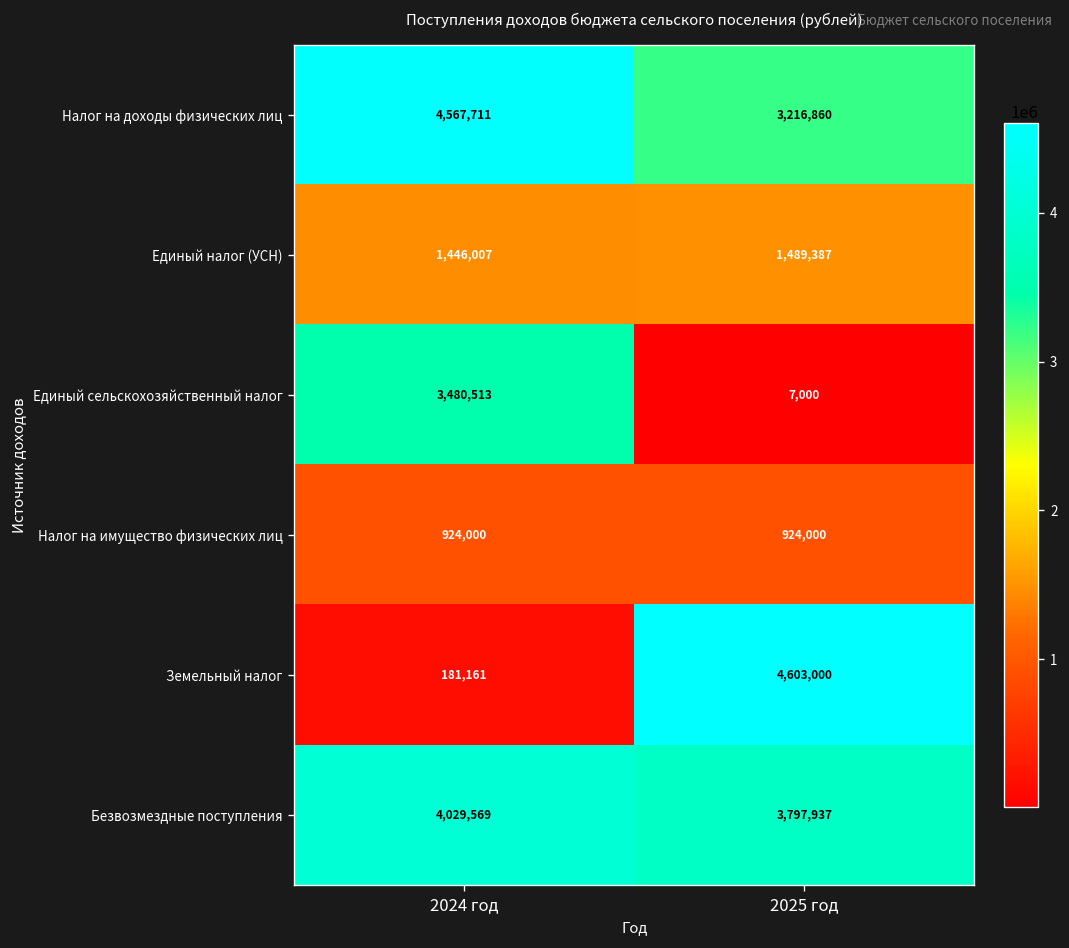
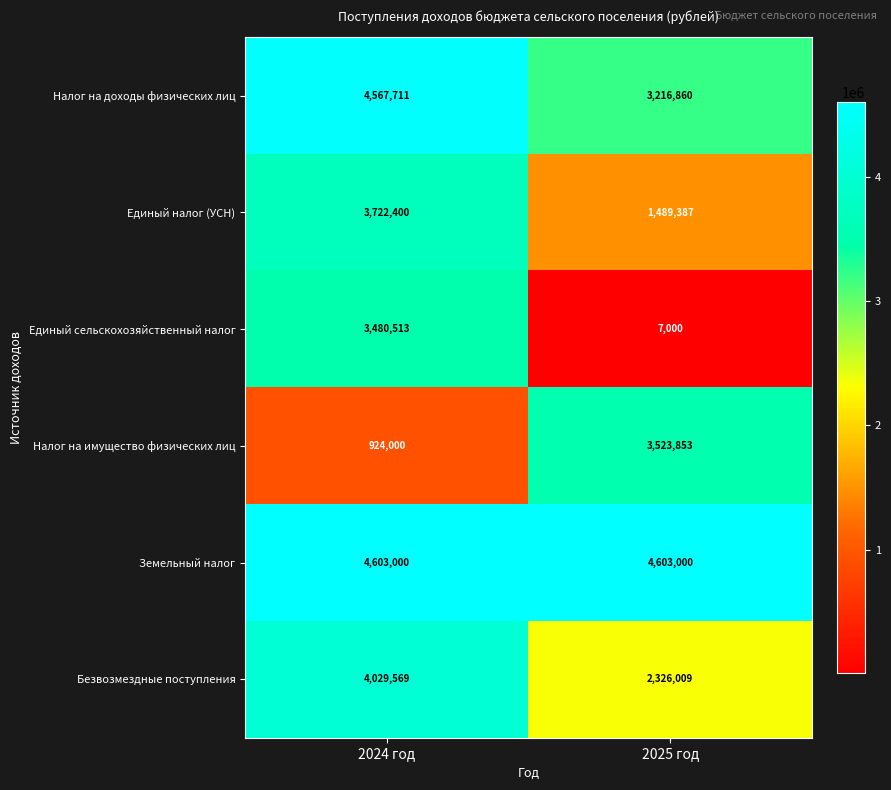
Единый налог (УСН), 2024 год: 1,446,007 -> 3,722,400
Налог на имущество физических лиц, 2025 год: 924,000 -> 3,523,853
Земельный налог, 2024 год: 181,161 -> 4,603,000
Безвозмездные поступления, 2025 год: 3,797,937 -> 2,326,009
